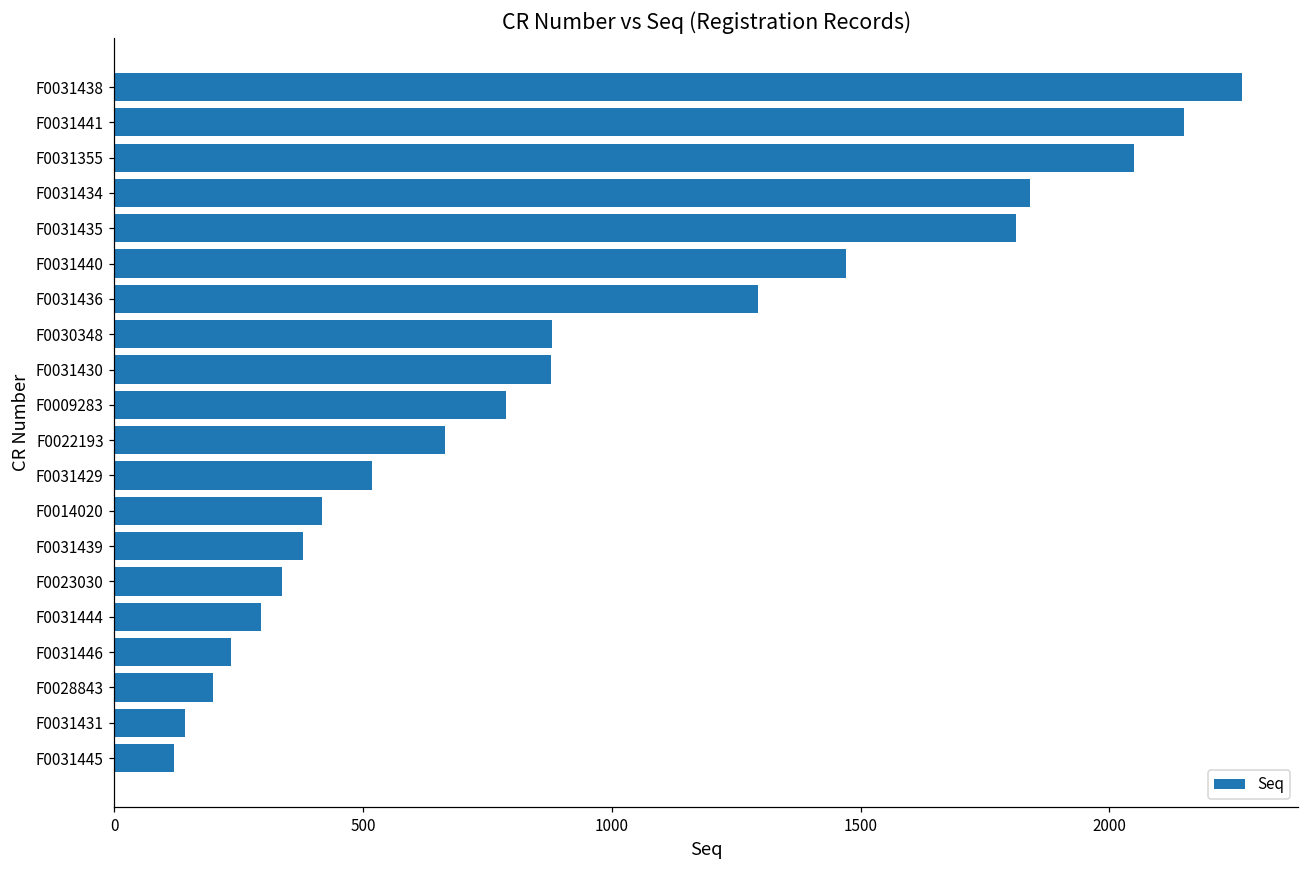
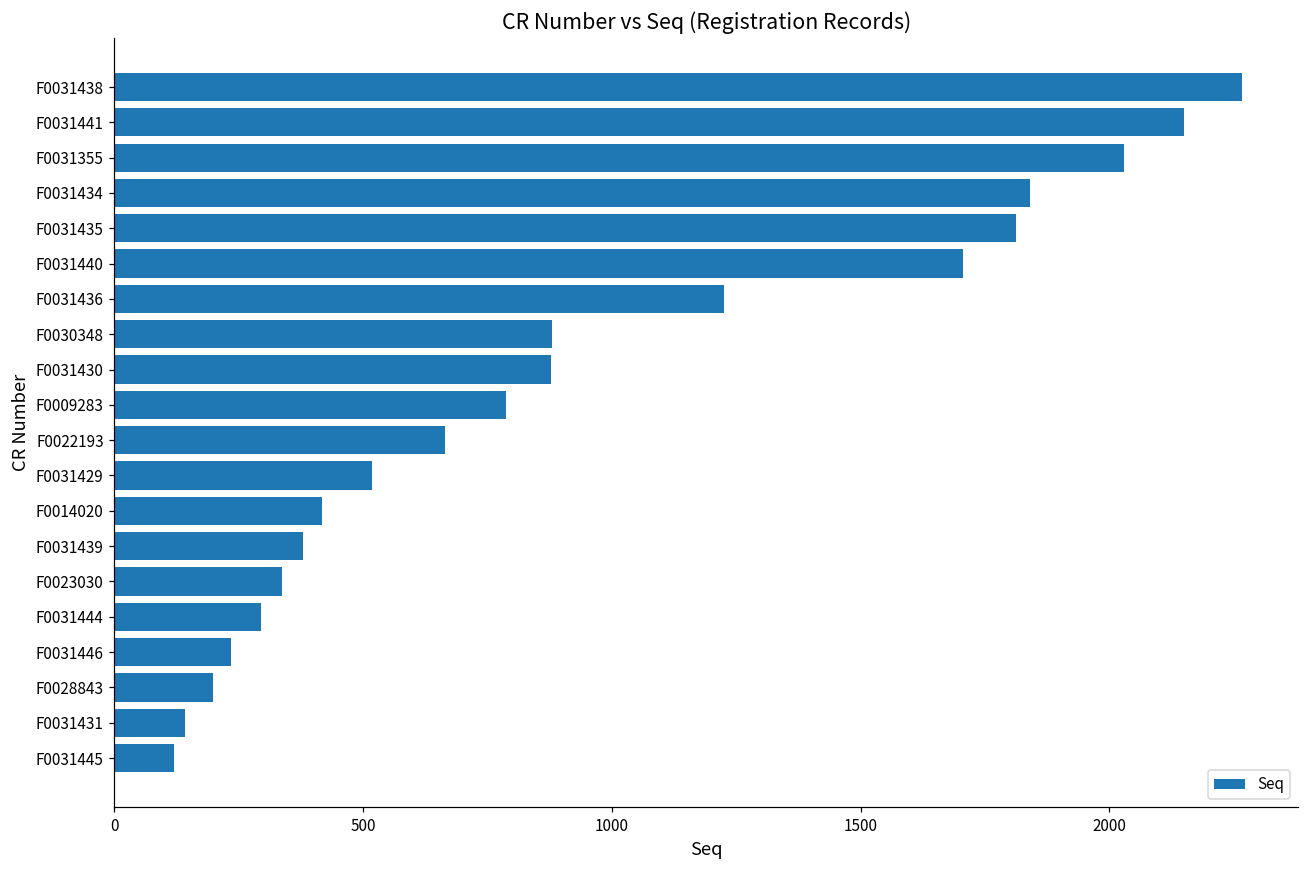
F0031355: 2050 -> 2030
F0031440: 1470 -> 1710
F0031436: 1290 -> 1230
